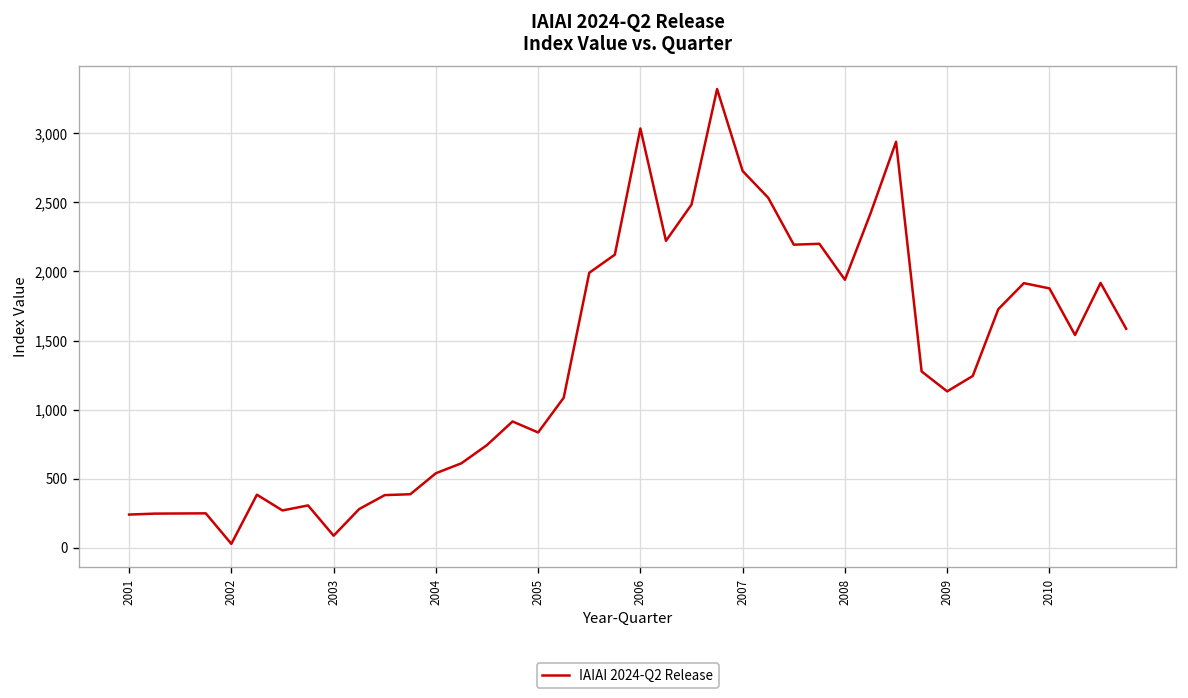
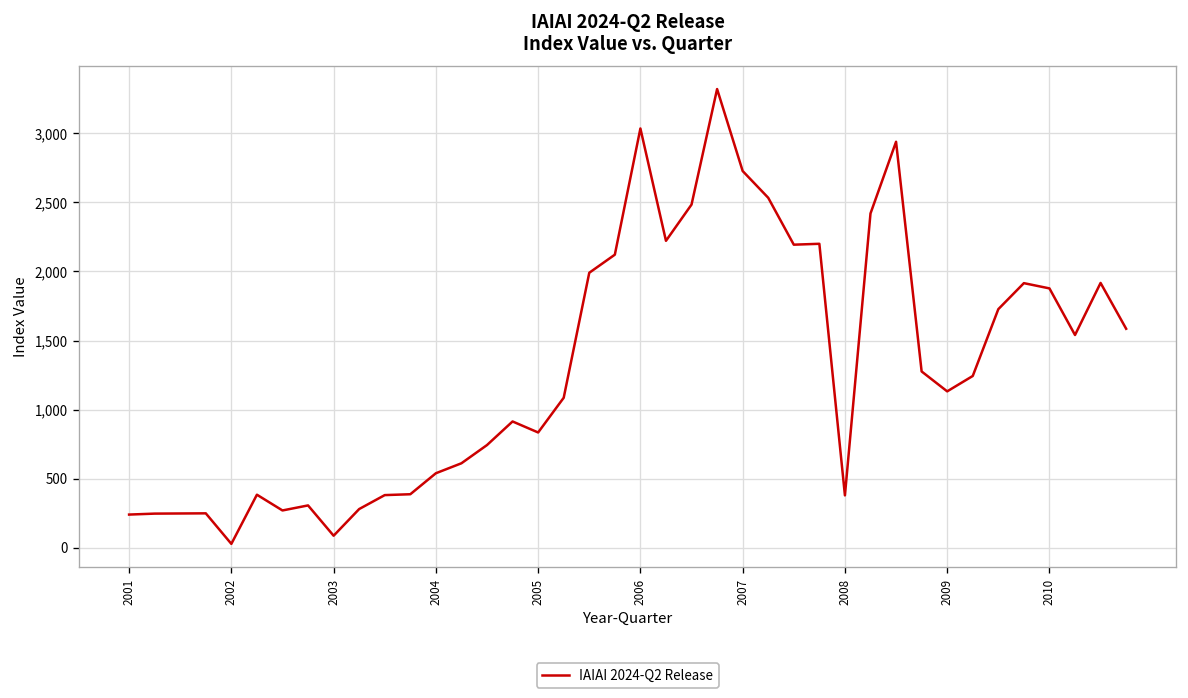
2008: 1,940 -> 380
